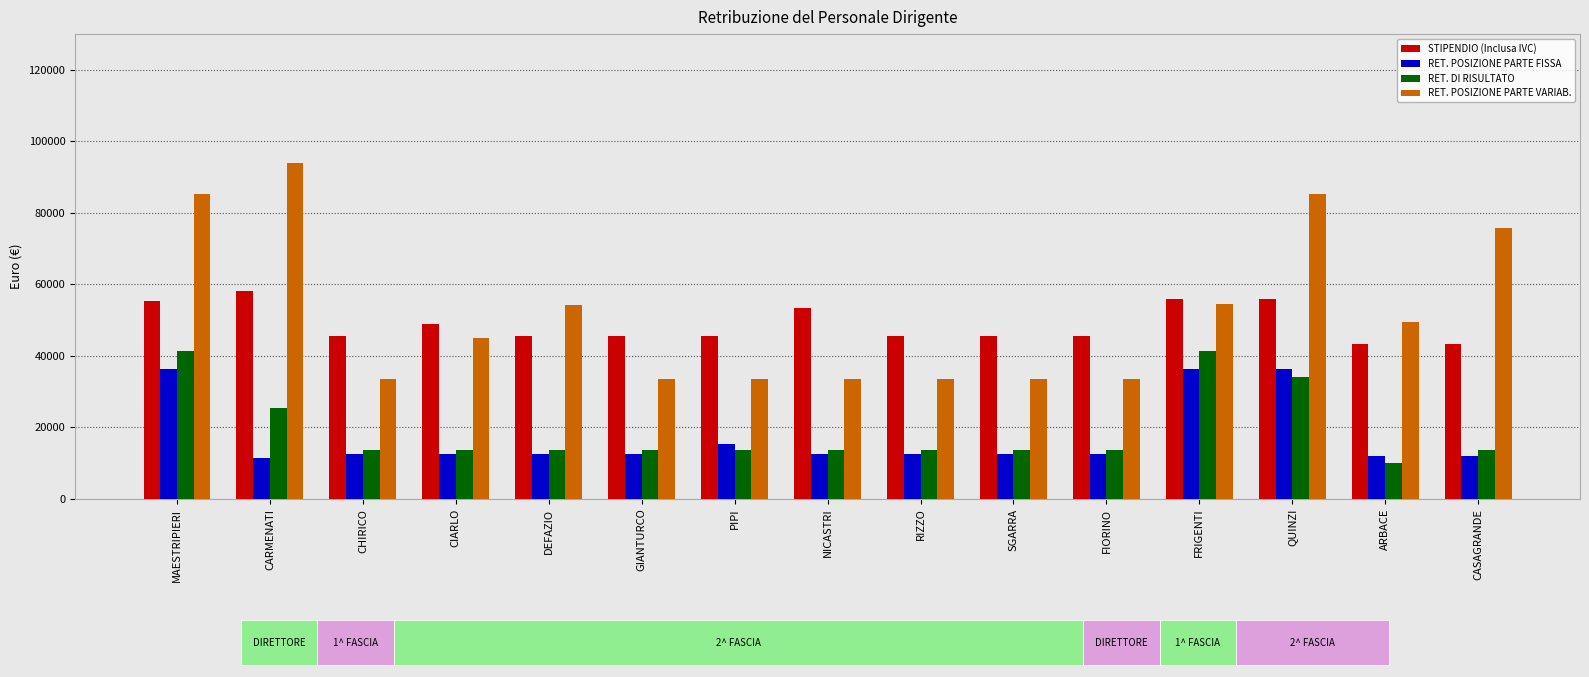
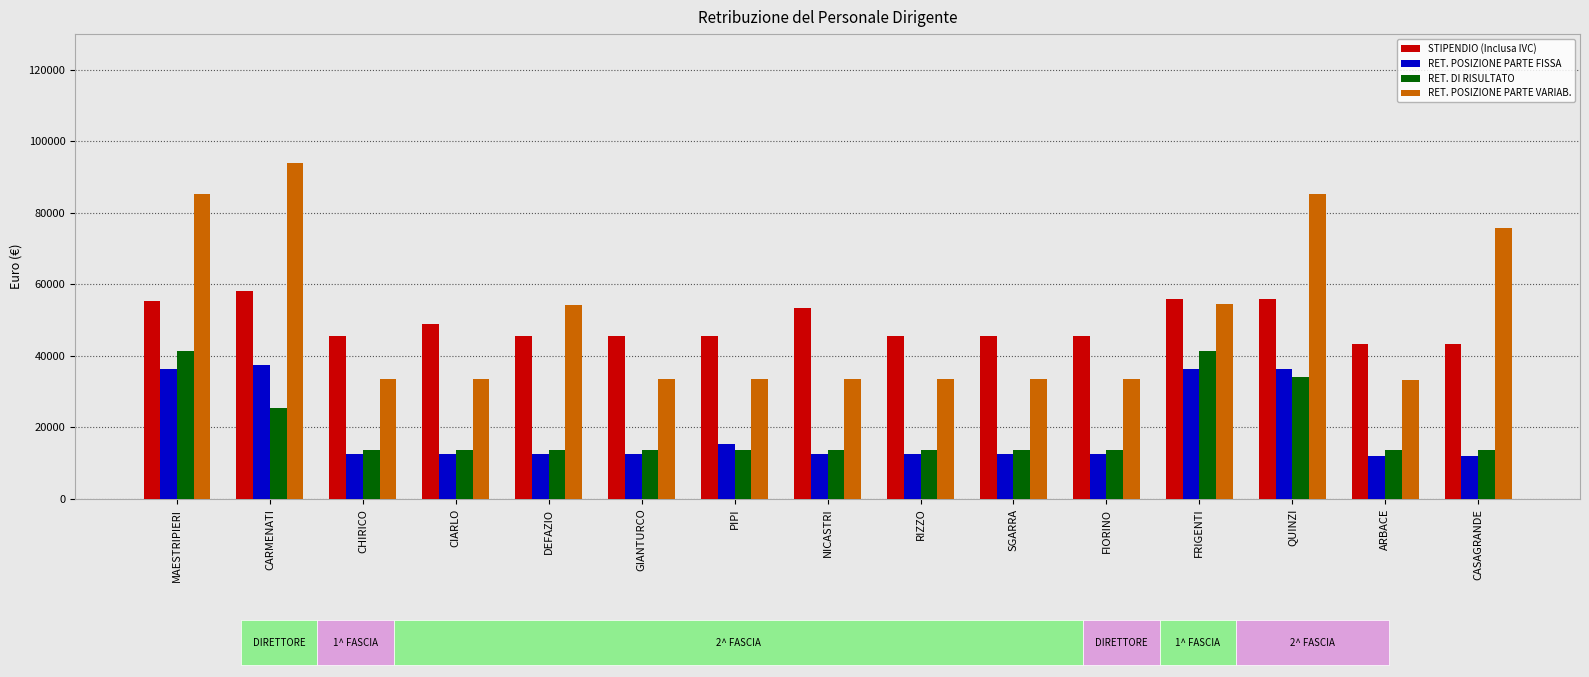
RET. POSIZIONE PARTE FISSA, CARMENATI: 12000 -> 38000
RET. POSIZIONE PARTE VARIAB., CIARLO: 45000 -> 34000
RET. DI RISULTATO, ARBACE: 10000 -> 14000
RET. POSIZIONE PARTE VARIAB., ARBACE: 49000 -> 33000
